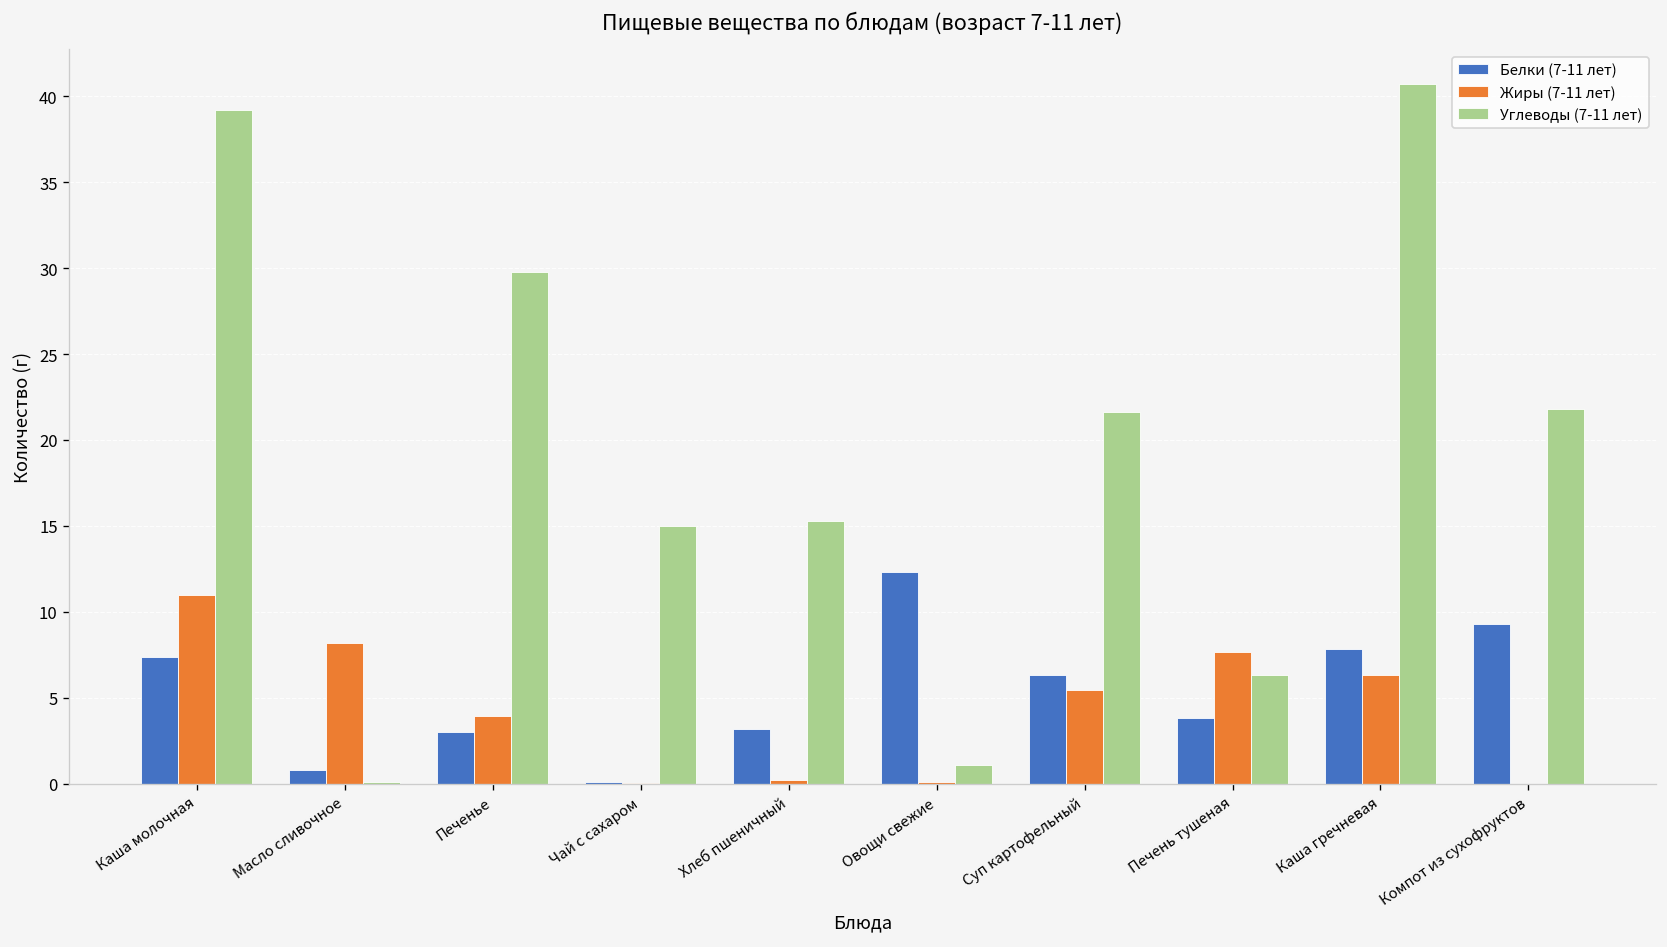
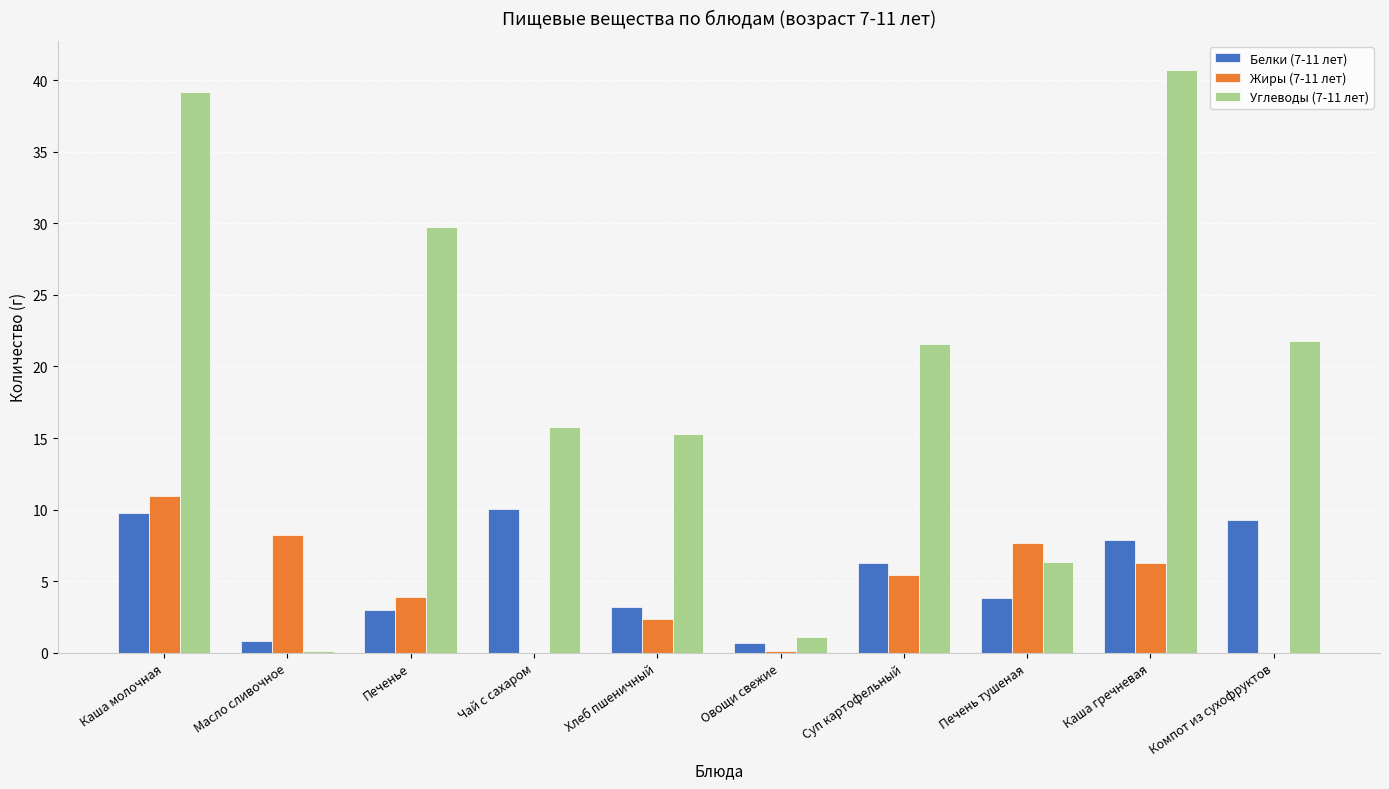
Белки (7-11 лет), Каша молочная: 7.4 -> 9.8
Белки (7-11 лет), Чай с сахаром: 0.1 -> 10.1
Углеводы (7-11 лет), Чай с сахаром: 15.0 -> 15.8
Жиры (7-11 лет), Хлеб пшеничный: 0.2 -> 2.4
Белки (7-11 лет), Овощи свежие: 12.3 -> 0.7
